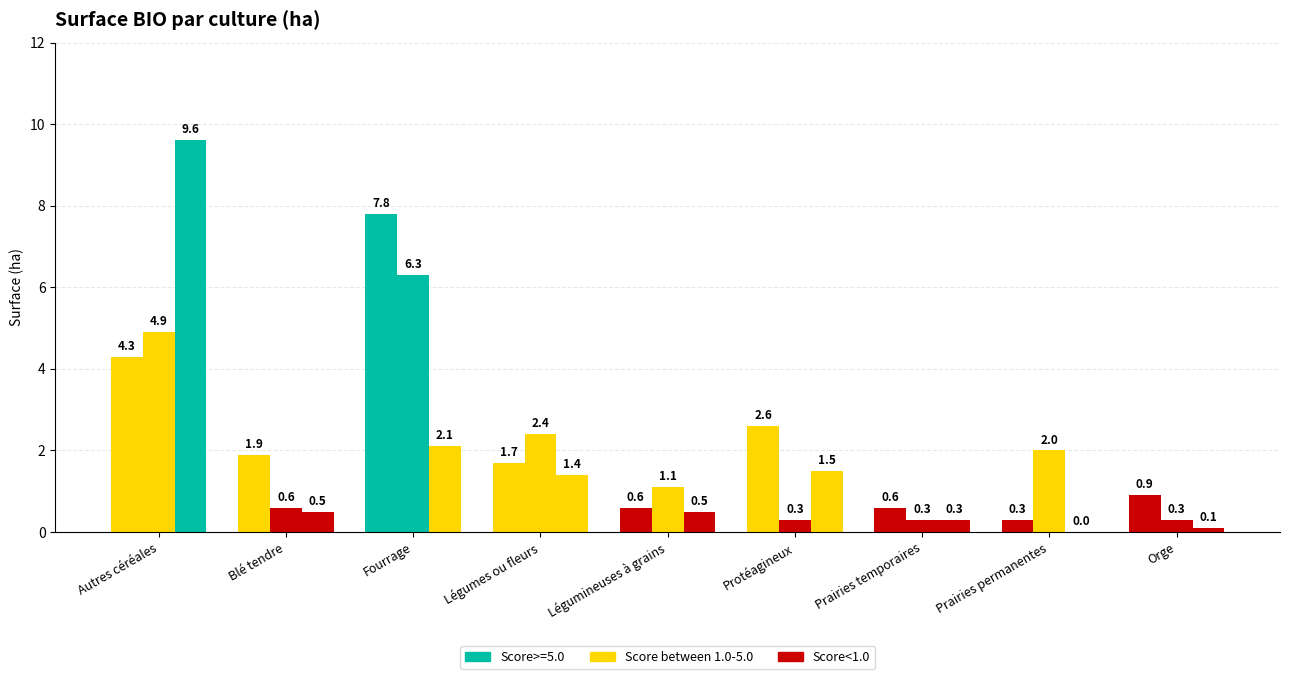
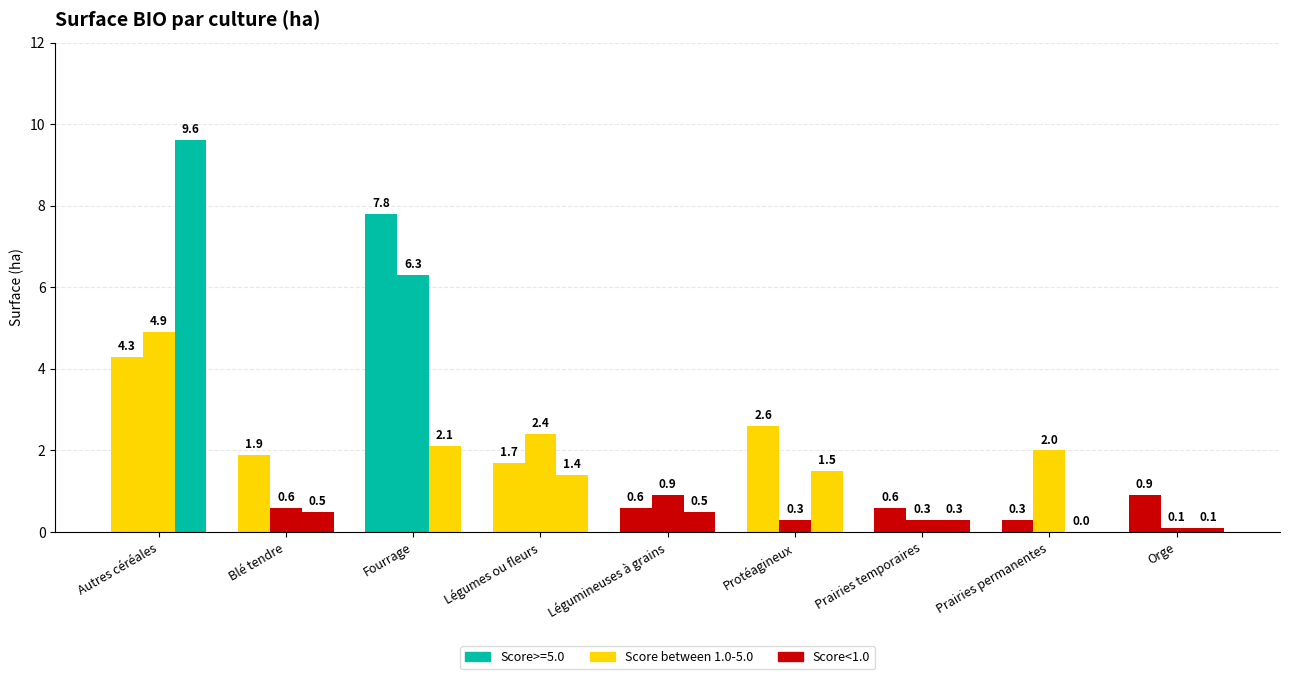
Légumineuses à grains: 1.1 -> 0.9
Orge: 0.3 -> 0.1
